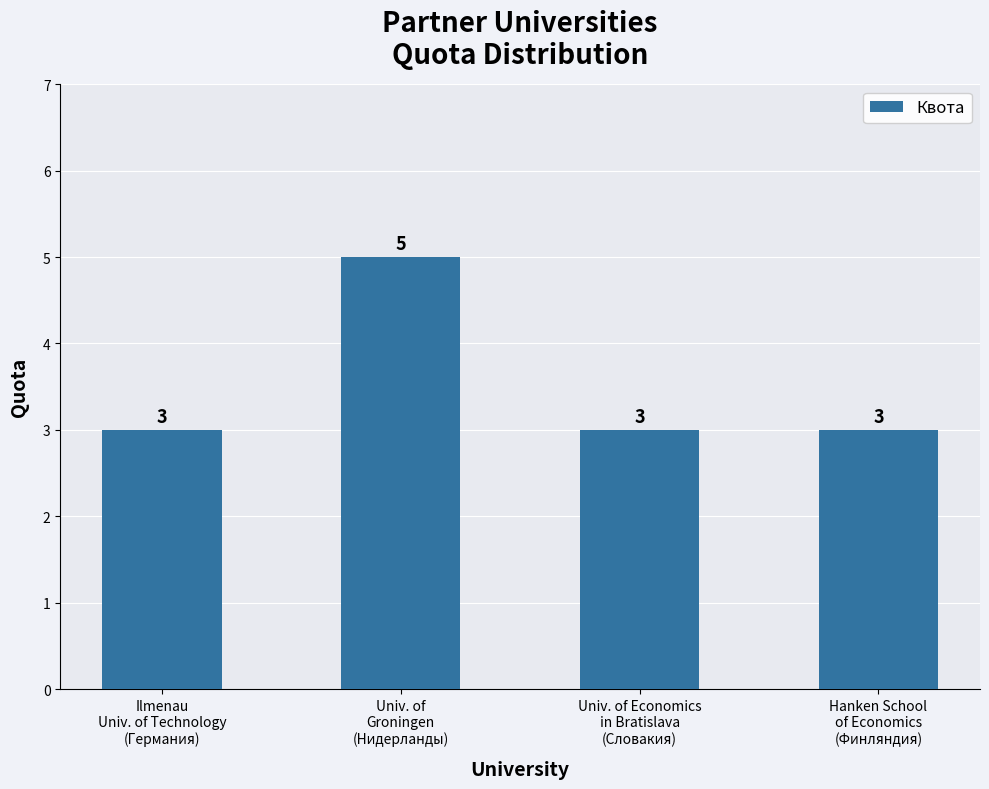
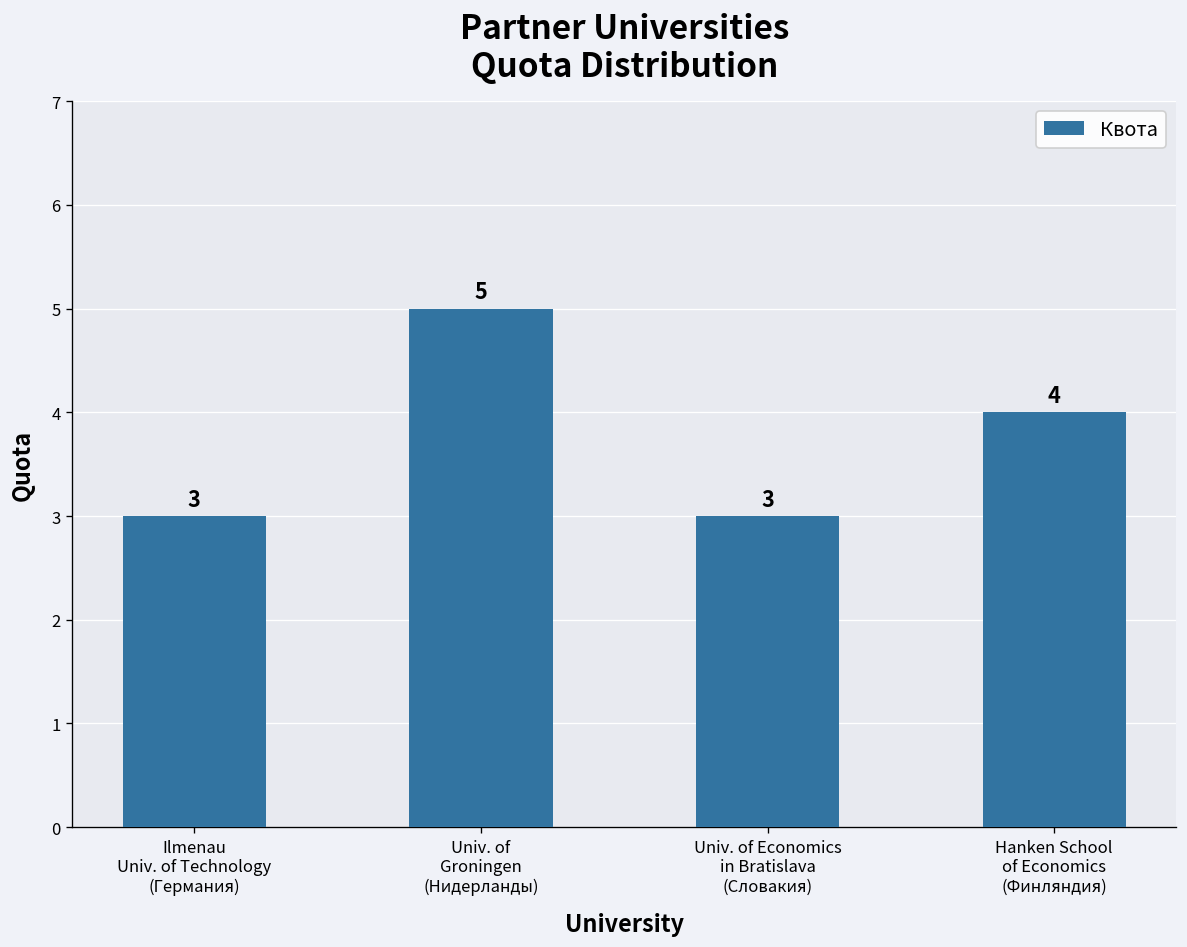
Hanken School of Economics (Финляндия): 3 -> 4
